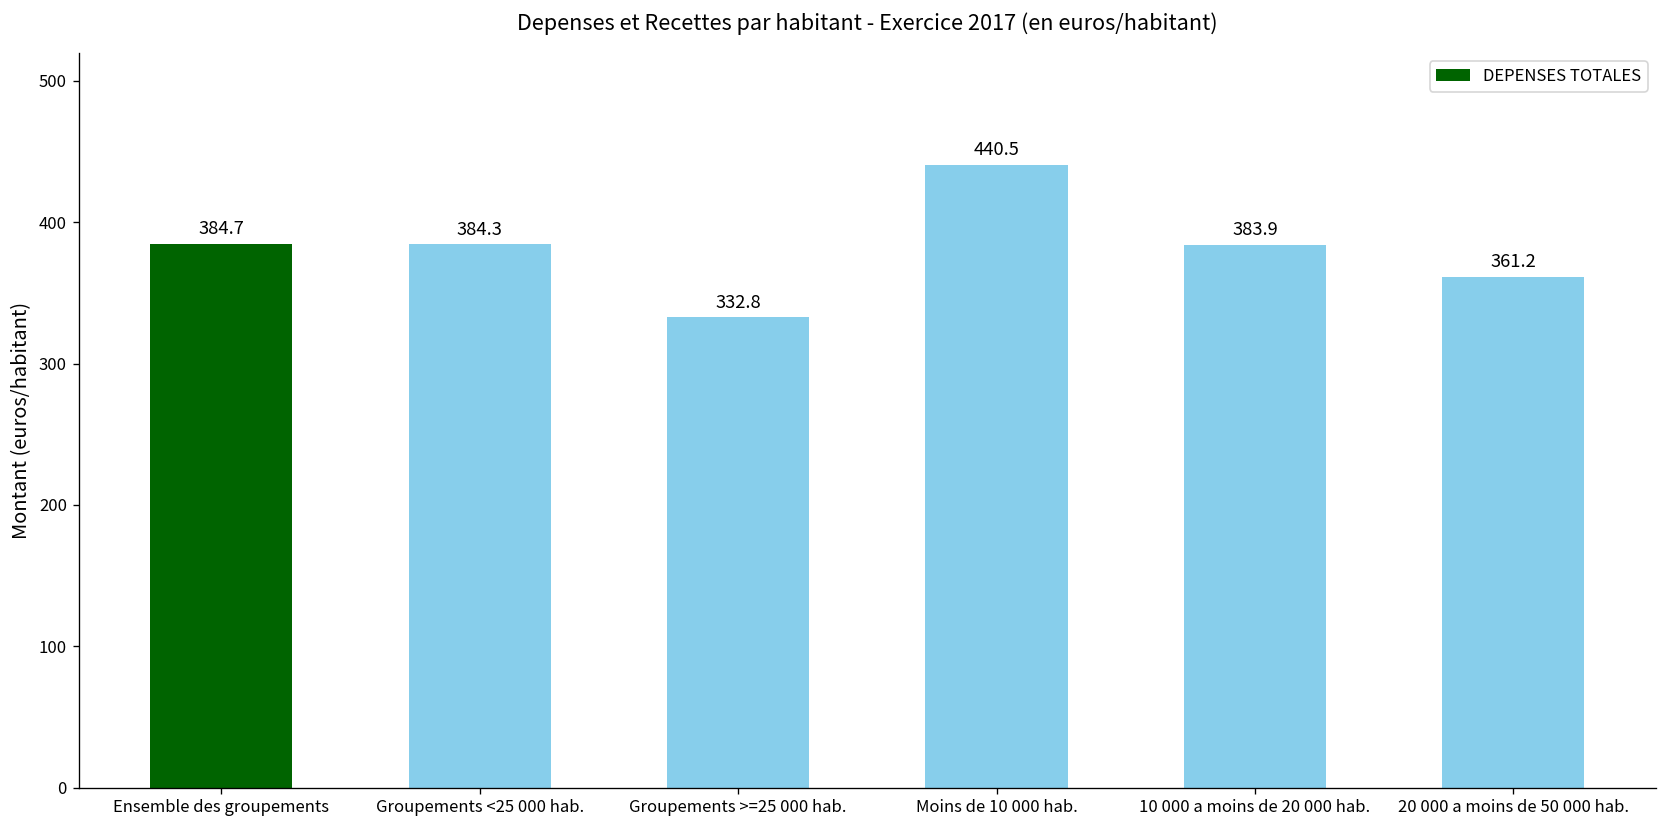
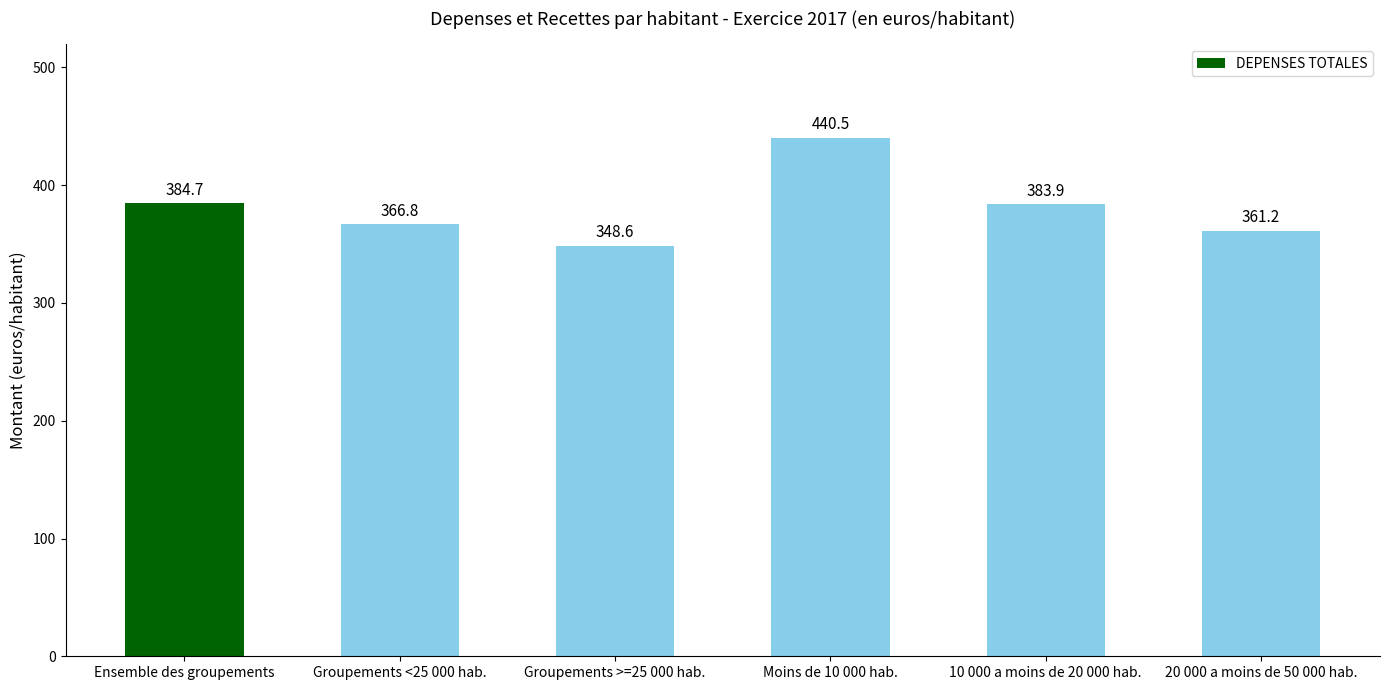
Groupements <25 000 hab.: 384.3 -> 366.8
Groupements >=25 000 hab.: 332.8 -> 348.6
